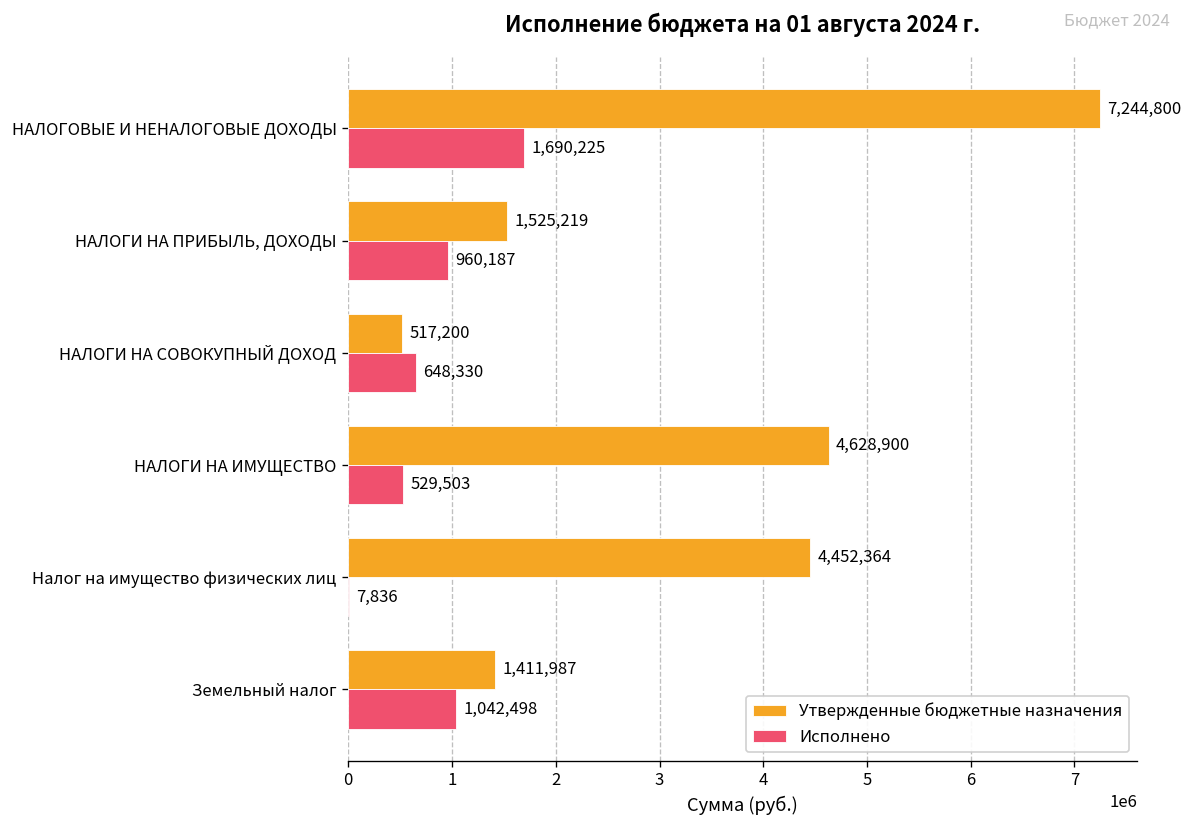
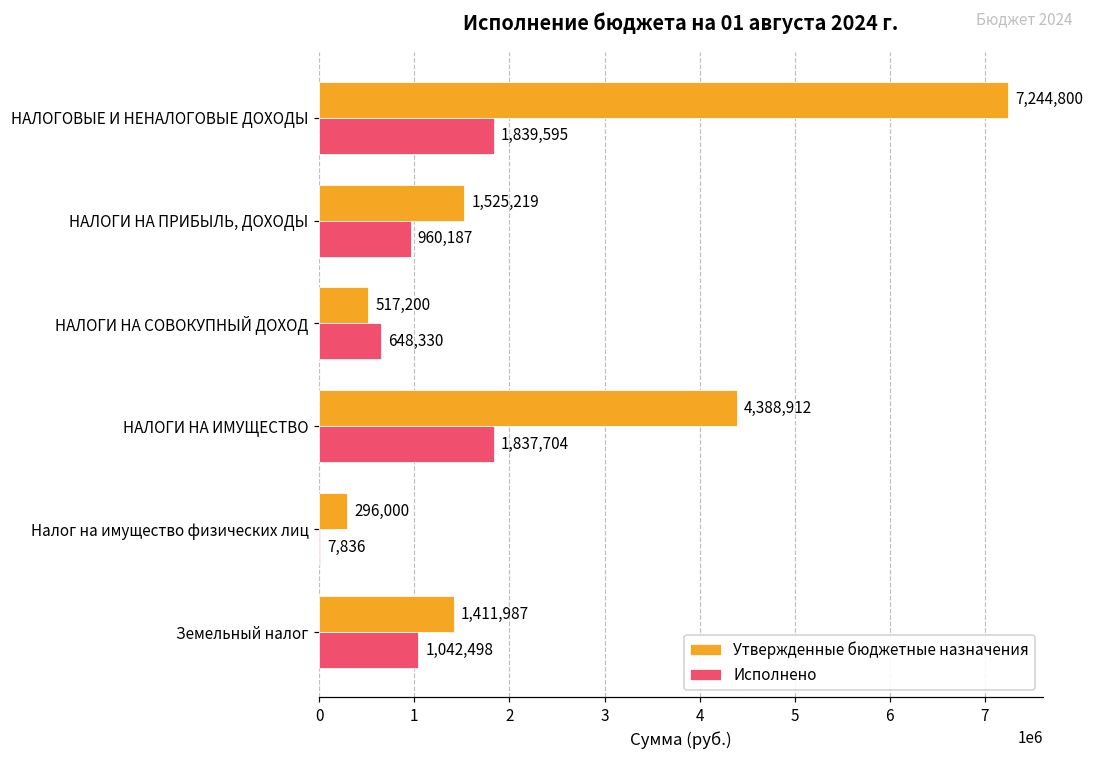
Исполнено, НАЛОГОВЫЕ И НЕНАЛОГОВЫЕ ДОХОДЫ: 1,690,225 -> 1,839,595
Утвержденные бюджетные назначения, НАЛОГИ НА ИМУЩЕСТВО: 4,628,900 -> 4,388,912
Исполнено, НАЛОГИ НА ИМУЩЕСТВО: 529,503 -> 1,837,704
Утвержденные бюджетные назначения, Налог на имущество физических лиц: 4,452,364 -> 296,000
